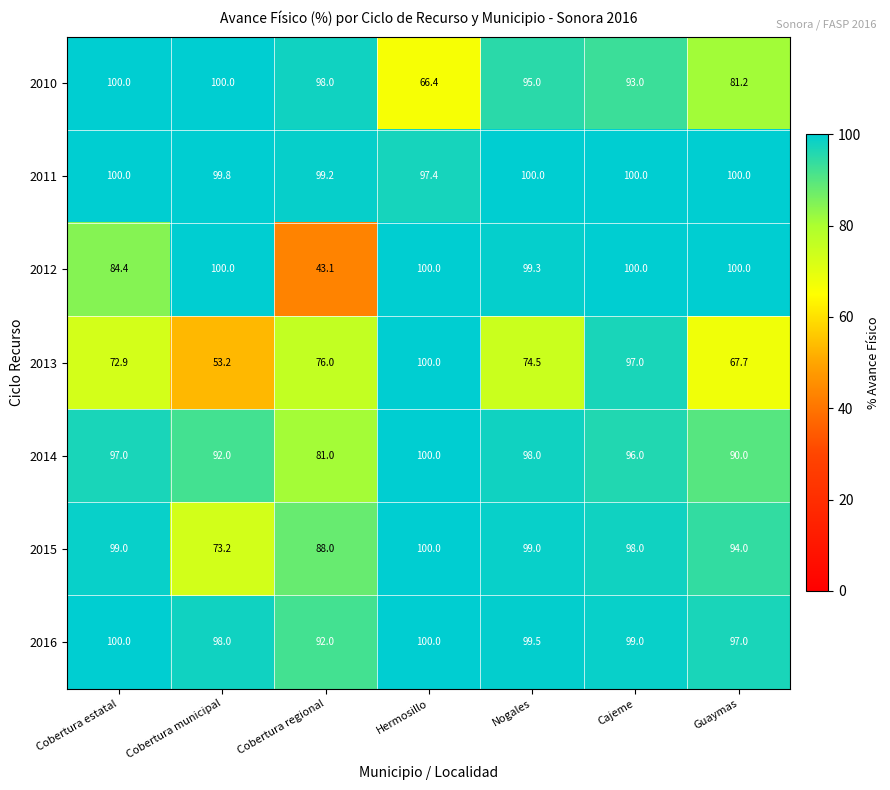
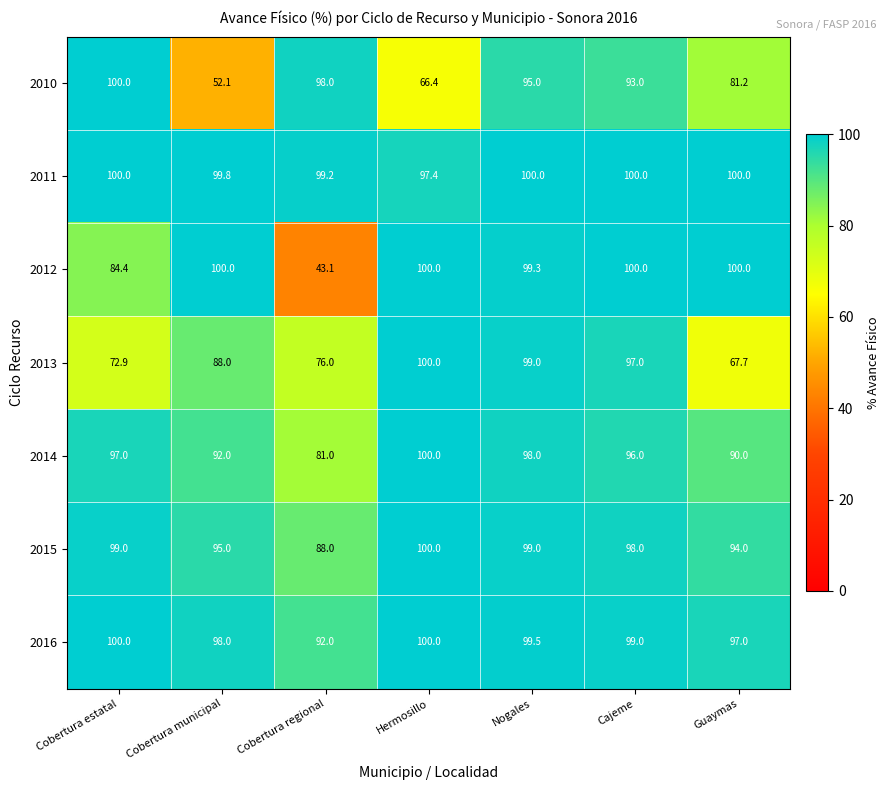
2010, Cobertura municipal: 100.0 -> 52.1
2013, Cobertura municipal: 53.2 -> 88.0
2013, Nogales: 74.5 -> 99.0
2015, Cobertura municipal: 73.2 -> 95.0
